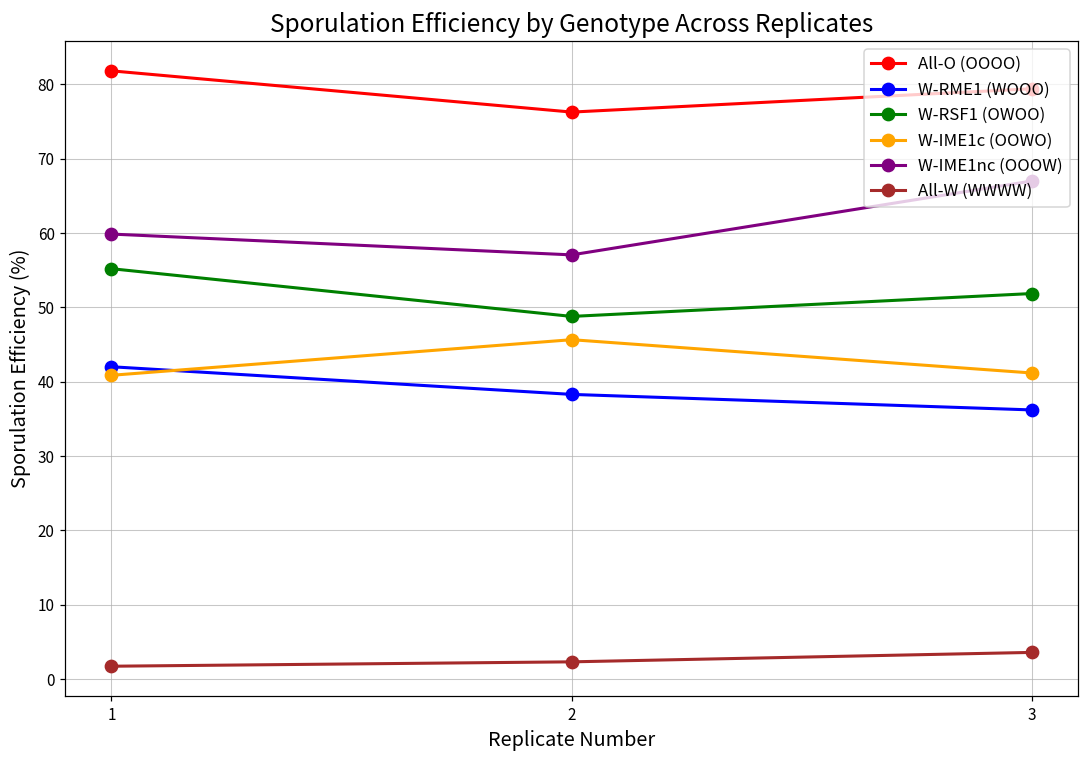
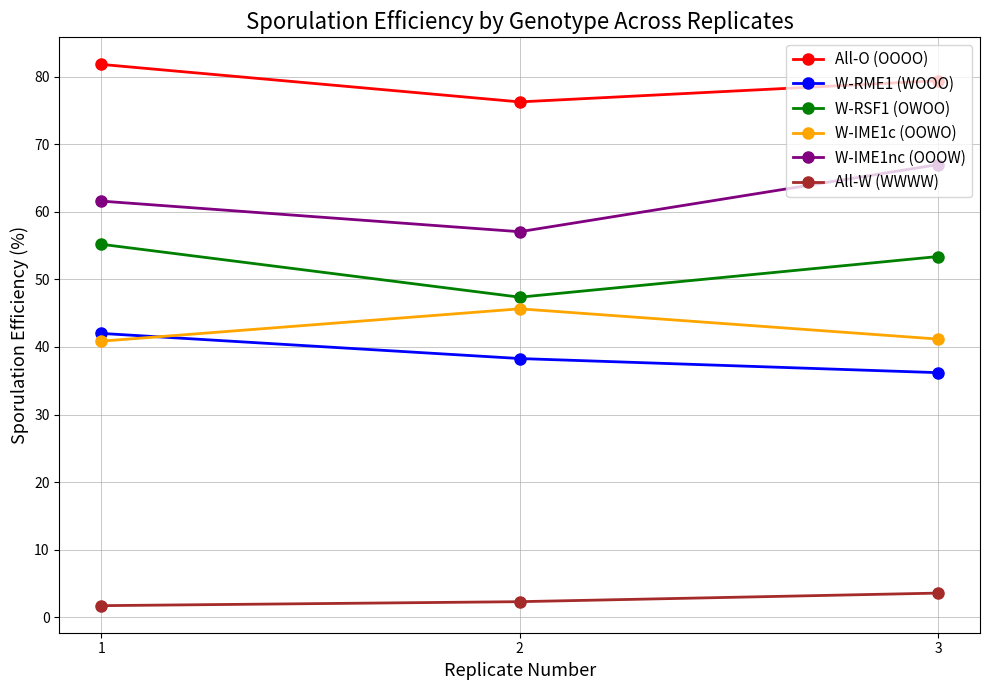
W-IME1nc (OOOW), 1: 60 -> 62
W-RSF1 (OWOO), 2: 49 -> 47
W-RSF1 (OWOO), 3: 52 -> 53
